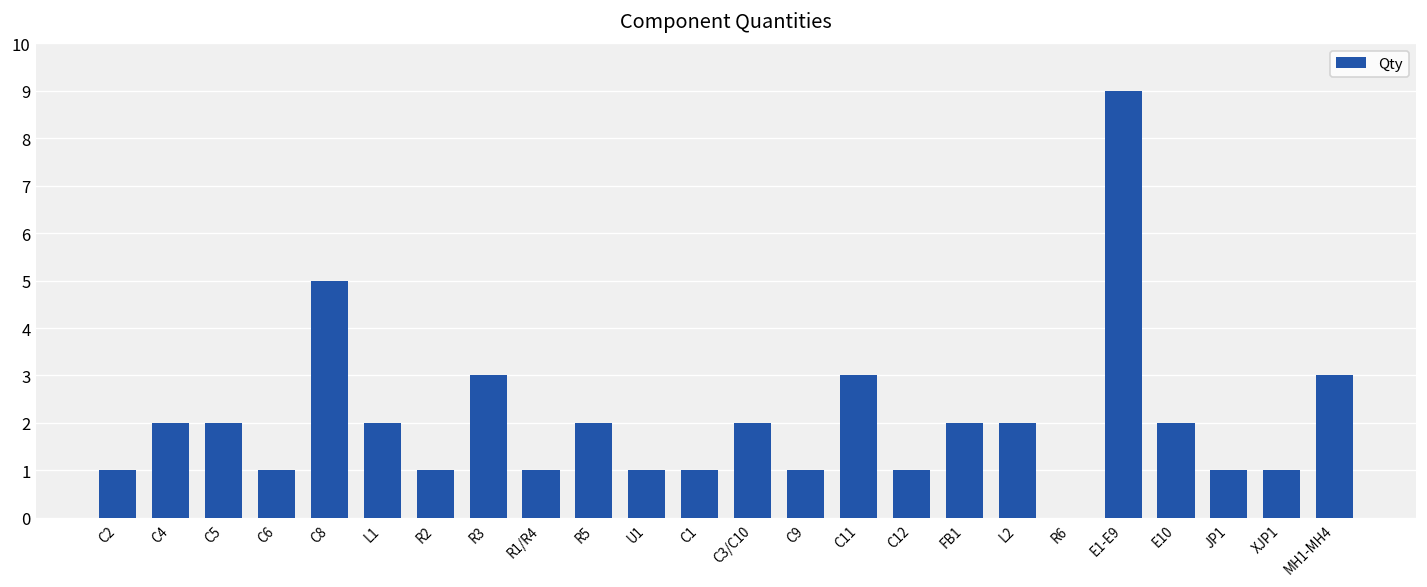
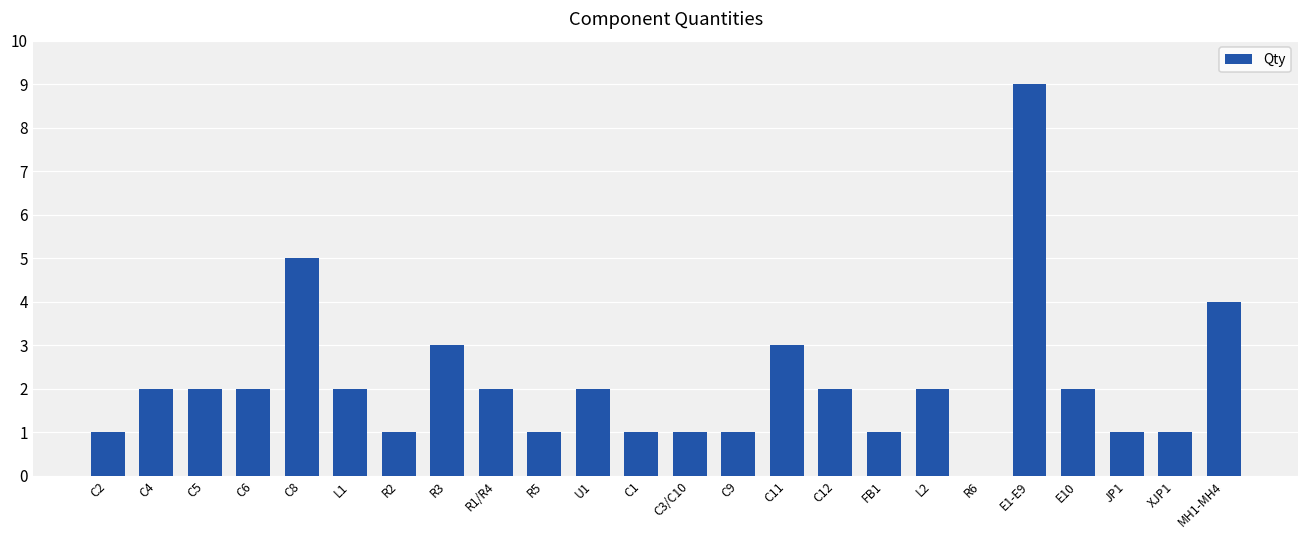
C6: 1 -> 2
R1/R4: 1 -> 2
R5: 2 -> 1
U1: 1 -> 2
C3/C10: 2 -> 1
C12: 1 -> 2
FB1: 2 -> 1
MH1-MH4: 3 -> 4
